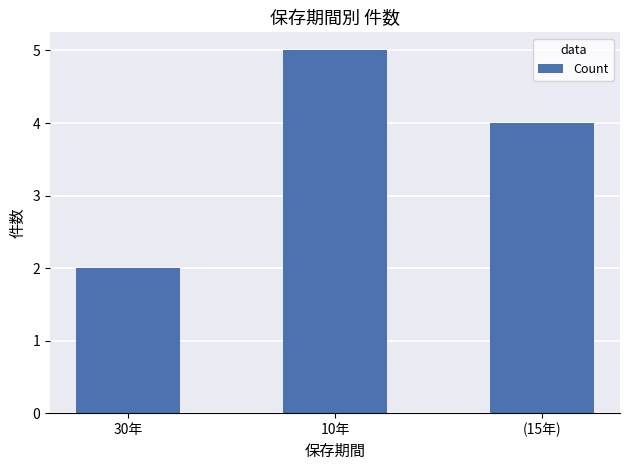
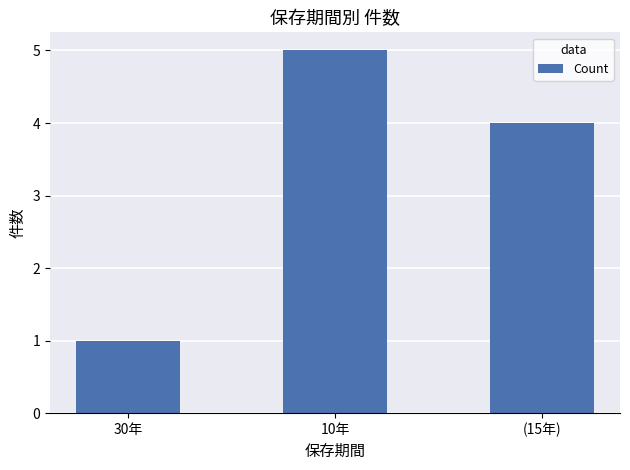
30年: 2 -> 1
